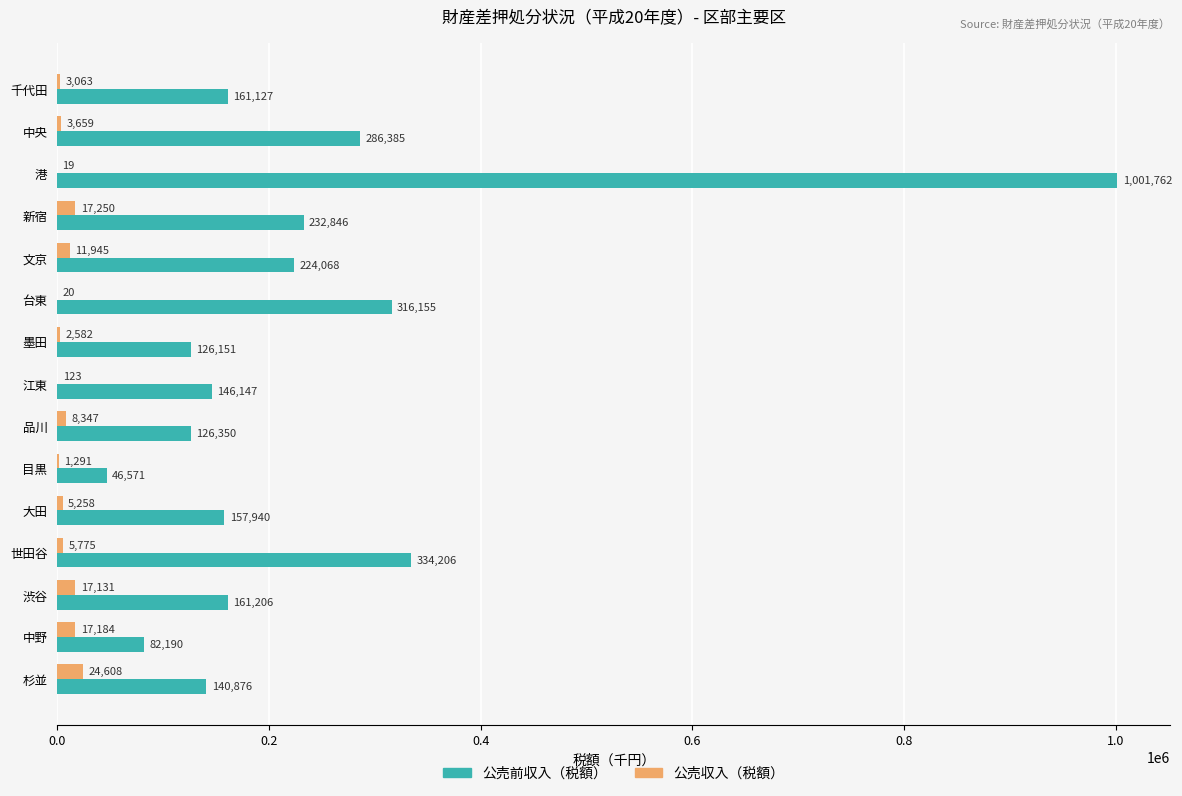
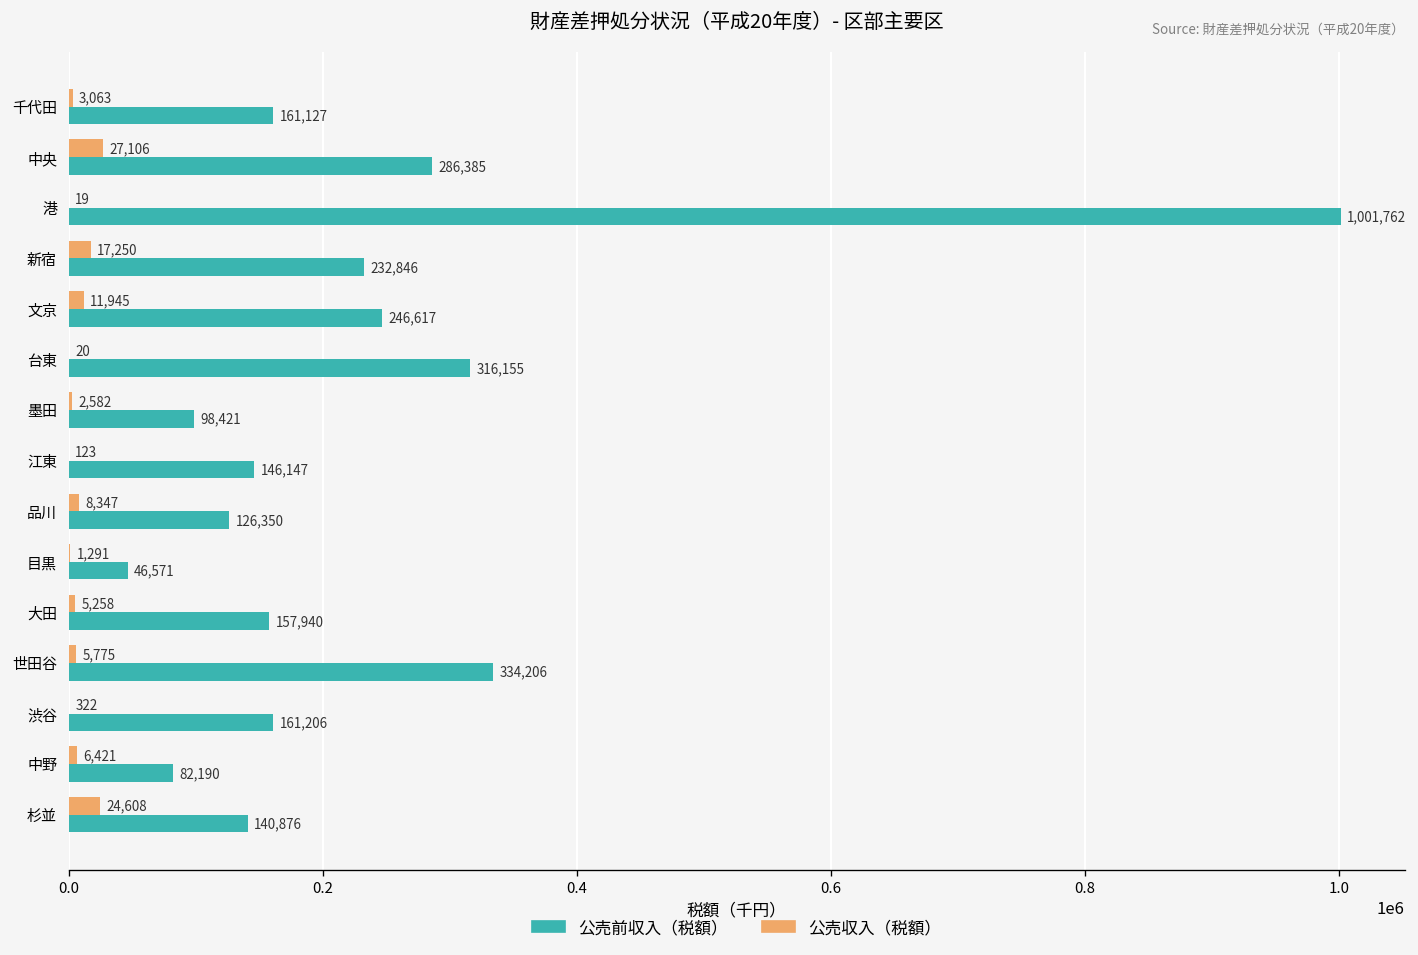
公売収入（税額）, 中央: 3,659 -> 27,106
公売前収入（税額）, 文京: 224,068 -> 246,617
公売前収入（税額）, 墨田: 126,151 -> 98,421
公売収入（税額）, 渋谷: 17,131 -> 322
公売収入（税額）, 中野: 17,184 -> 6,421
